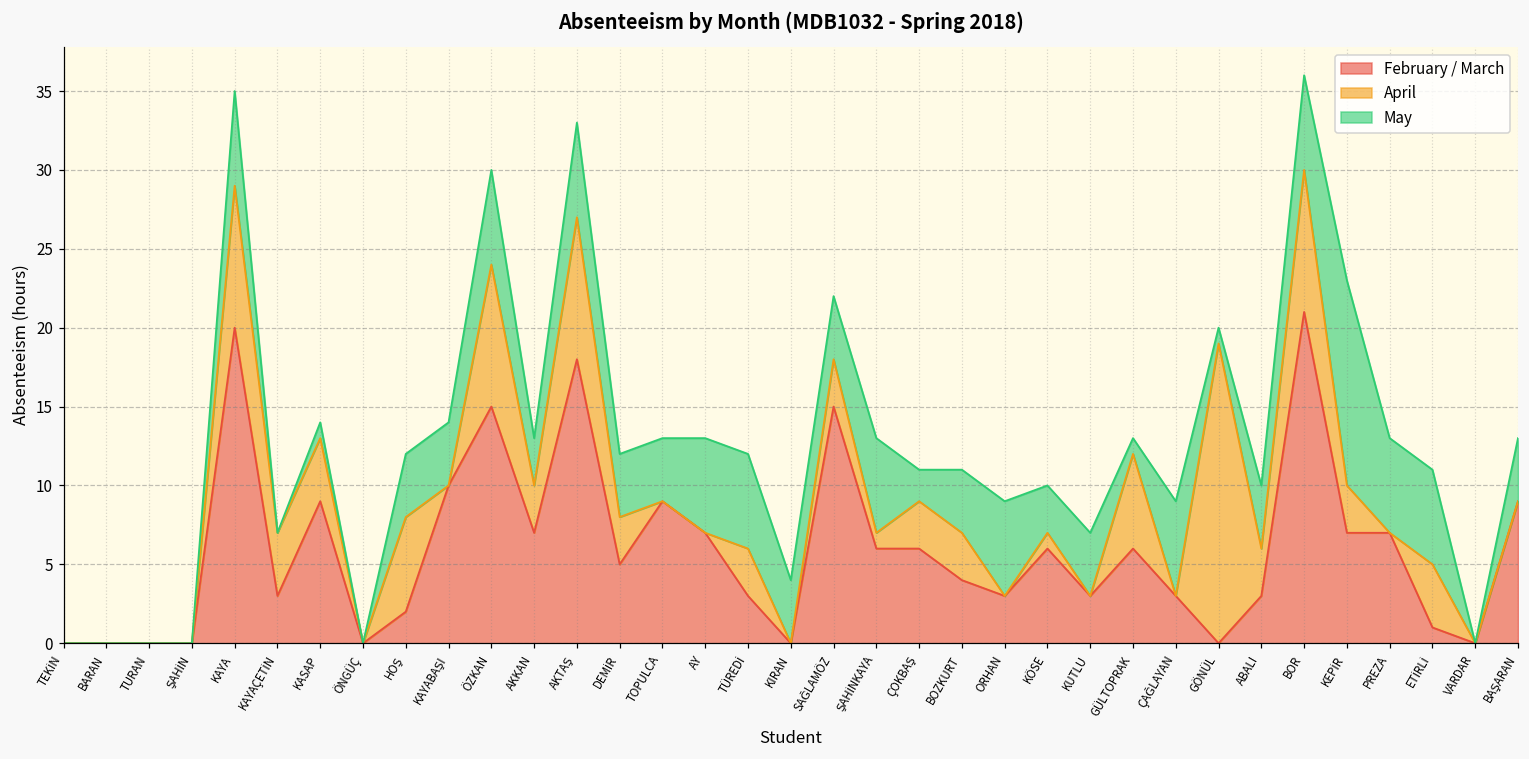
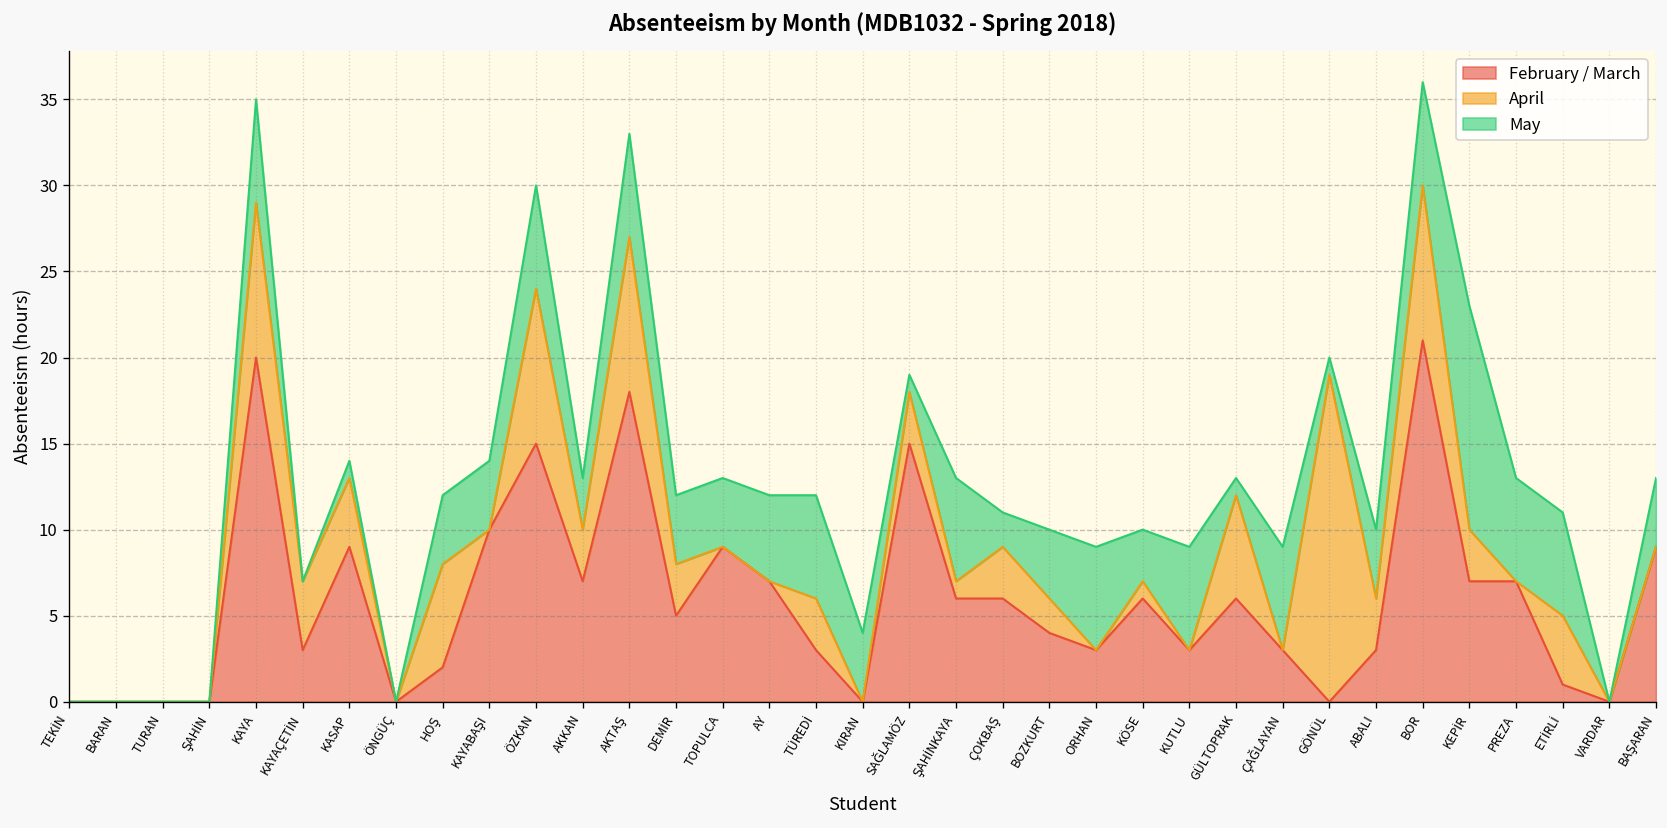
May, AY: 6 -> 5
May, SAĞLAMÖZ: 4 -> 1
April, BOZKURT: 3 -> 2
May, KUTLU: 4 -> 6
